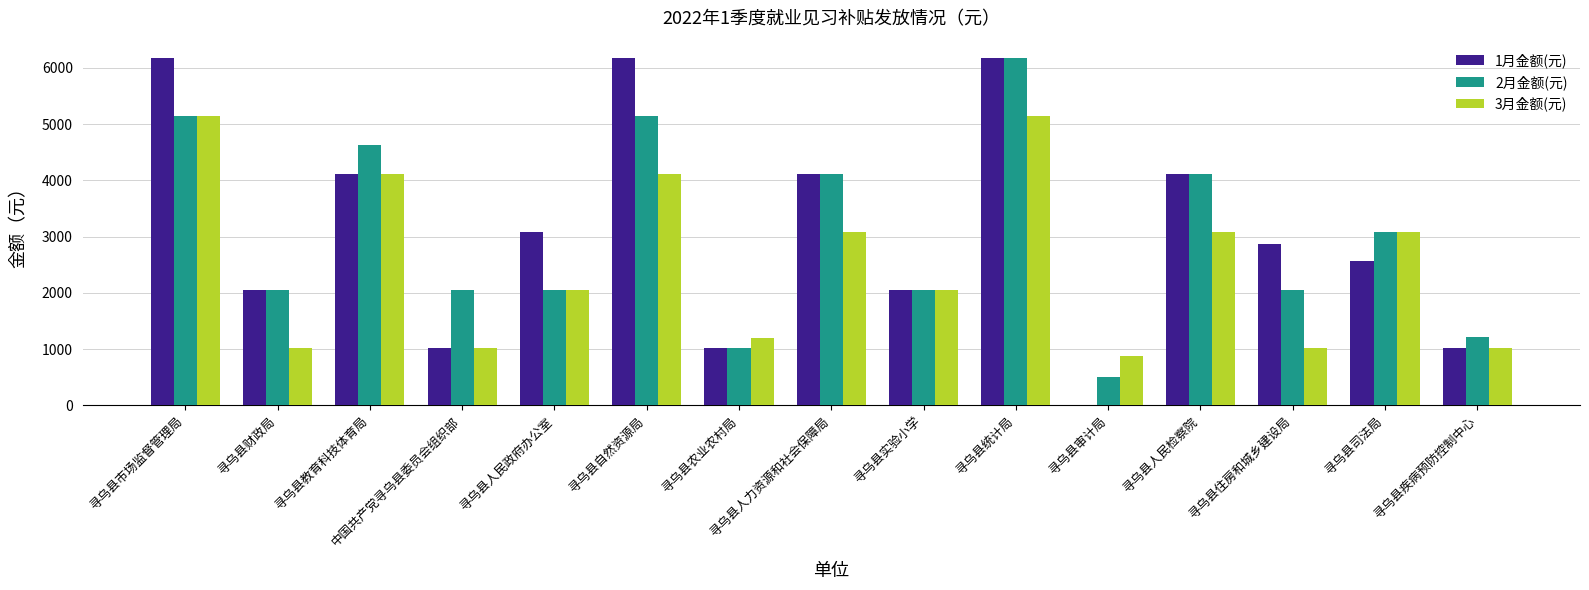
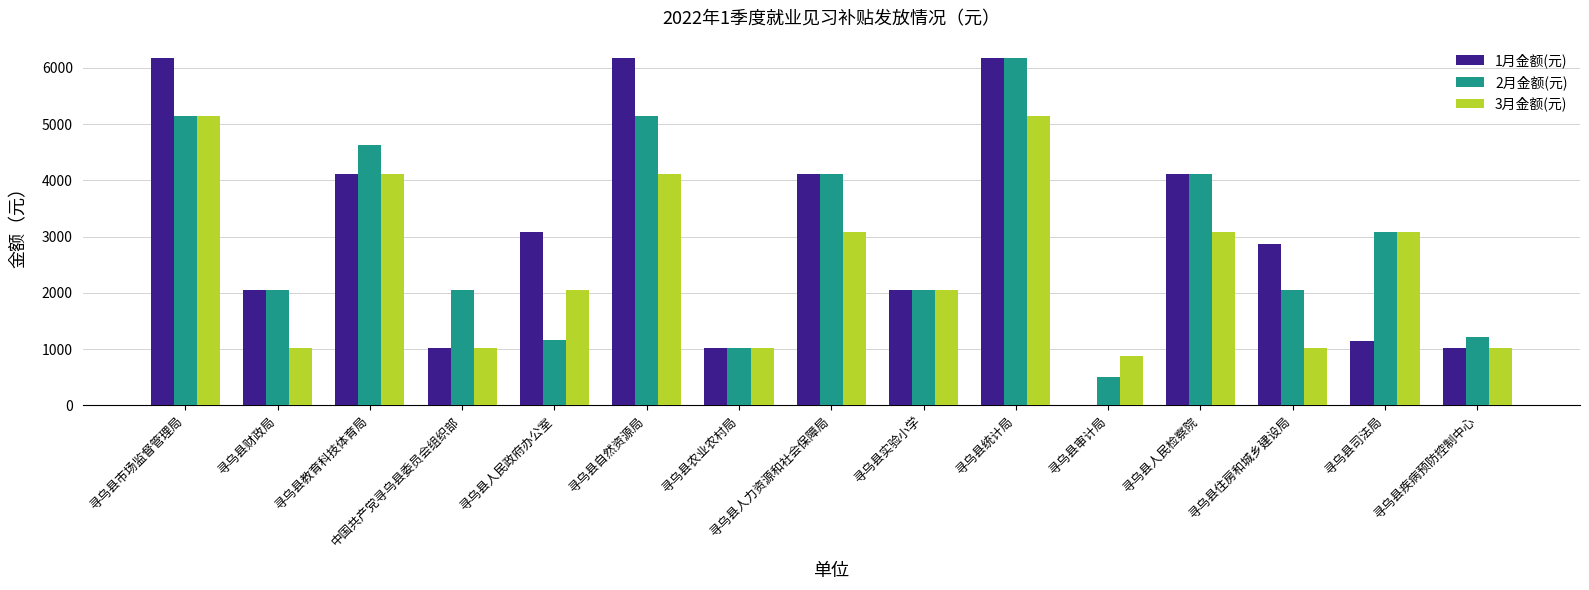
2月金额(元), 寻乌县人民政府办公室: 2100 -> 1200
3月金额(元), 寻乌县农业农村局: 1200 -> 1000
1月金额(元), 寻乌县司法局: 2600 -> 1100
